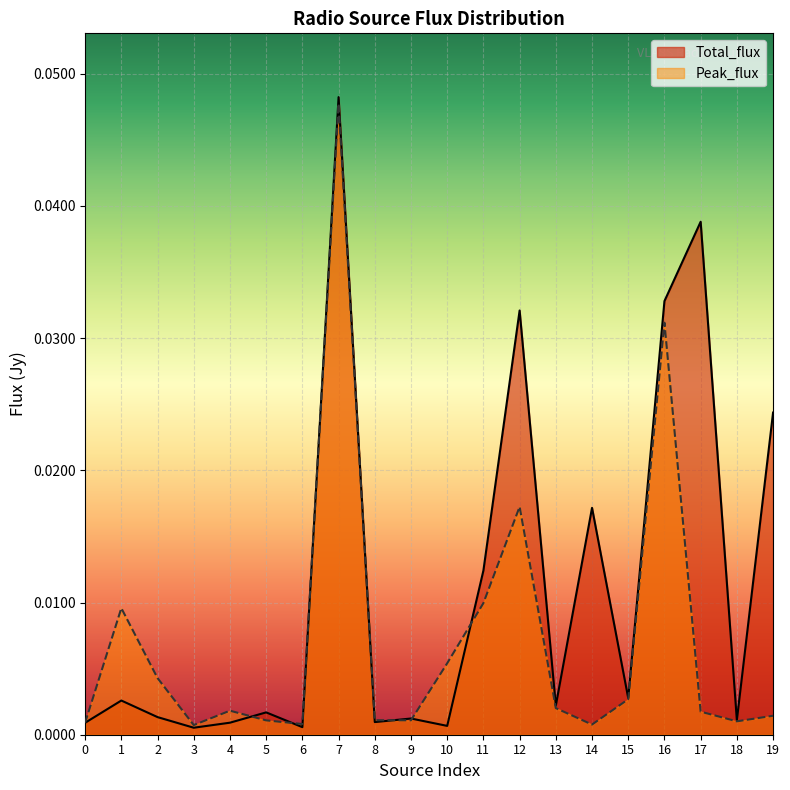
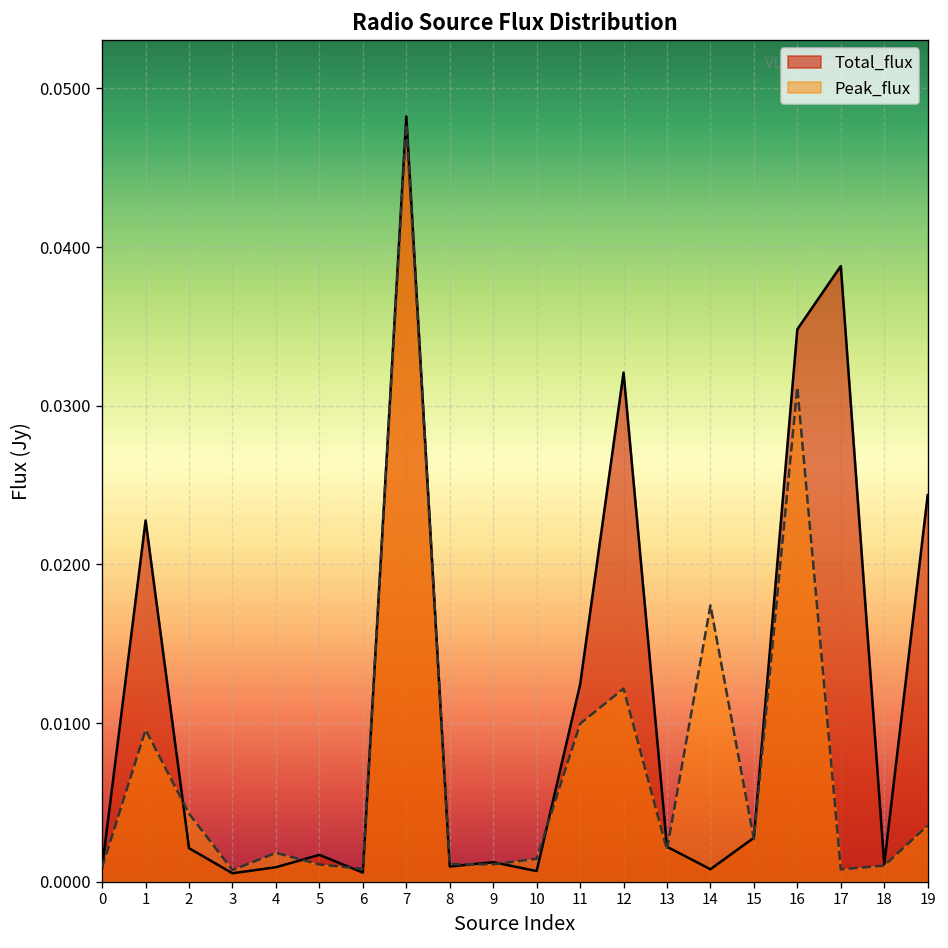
Total_flux, 1: 0.0026 -> 0.0228
Total_flux, 2: 0.0013 -> 0.0021
Peak_flux, 10: 0.0054 -> 0.0014
Peak_flux, 12: 0.0172 -> 0.0122
Total_flux, 14: 0.0172 -> 0.0008
Peak_flux, 14: 0.0008 -> 0.0174
Total_flux, 16: 0.0328 -> 0.0348
Peak_flux, 17: 0.0017 -> 0.0008
Peak_flux, 19: 0.0014 -> 0.0035
